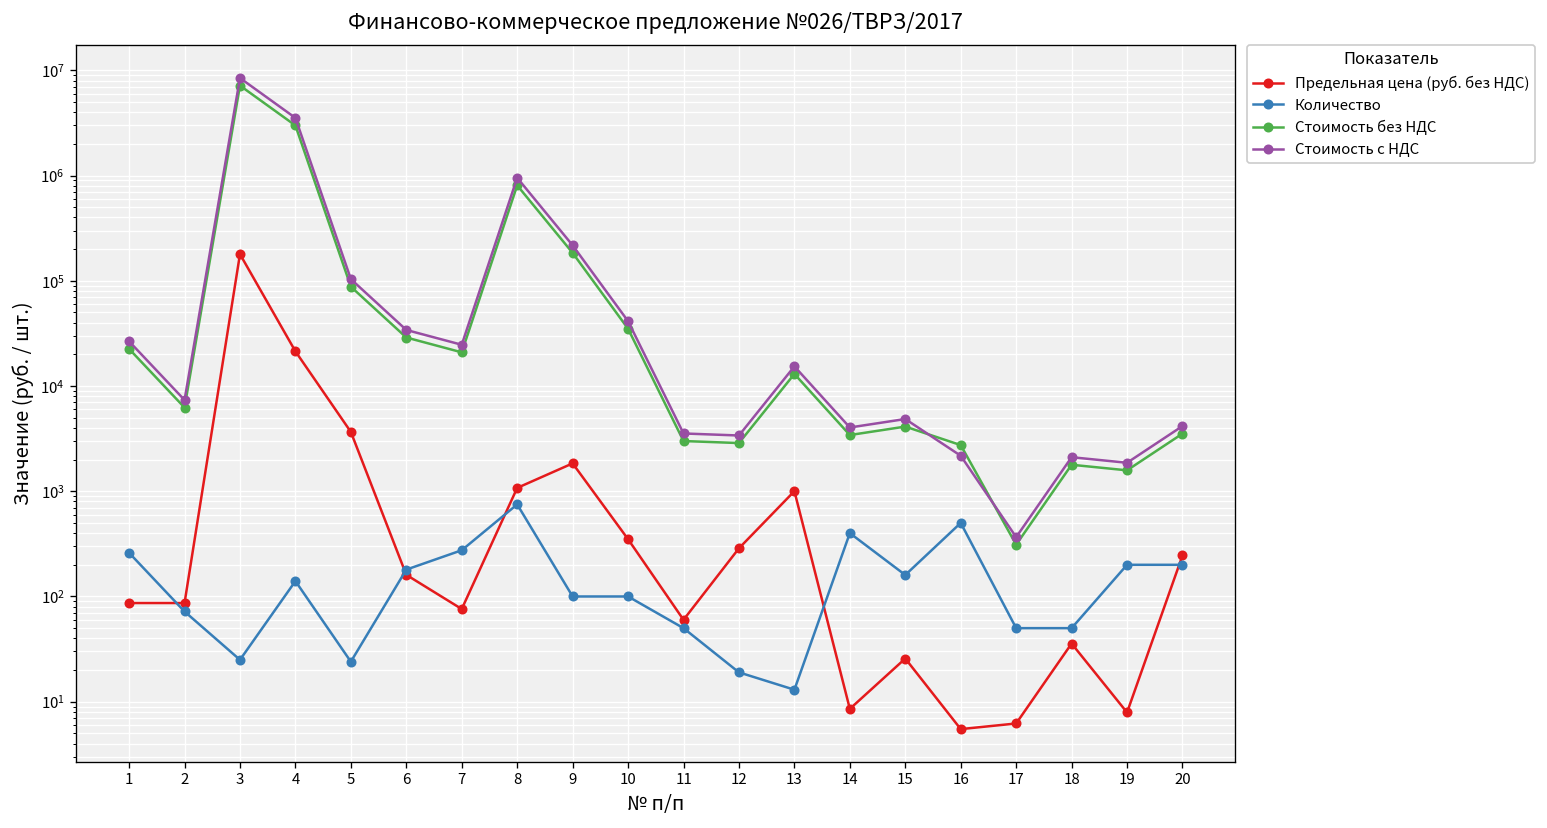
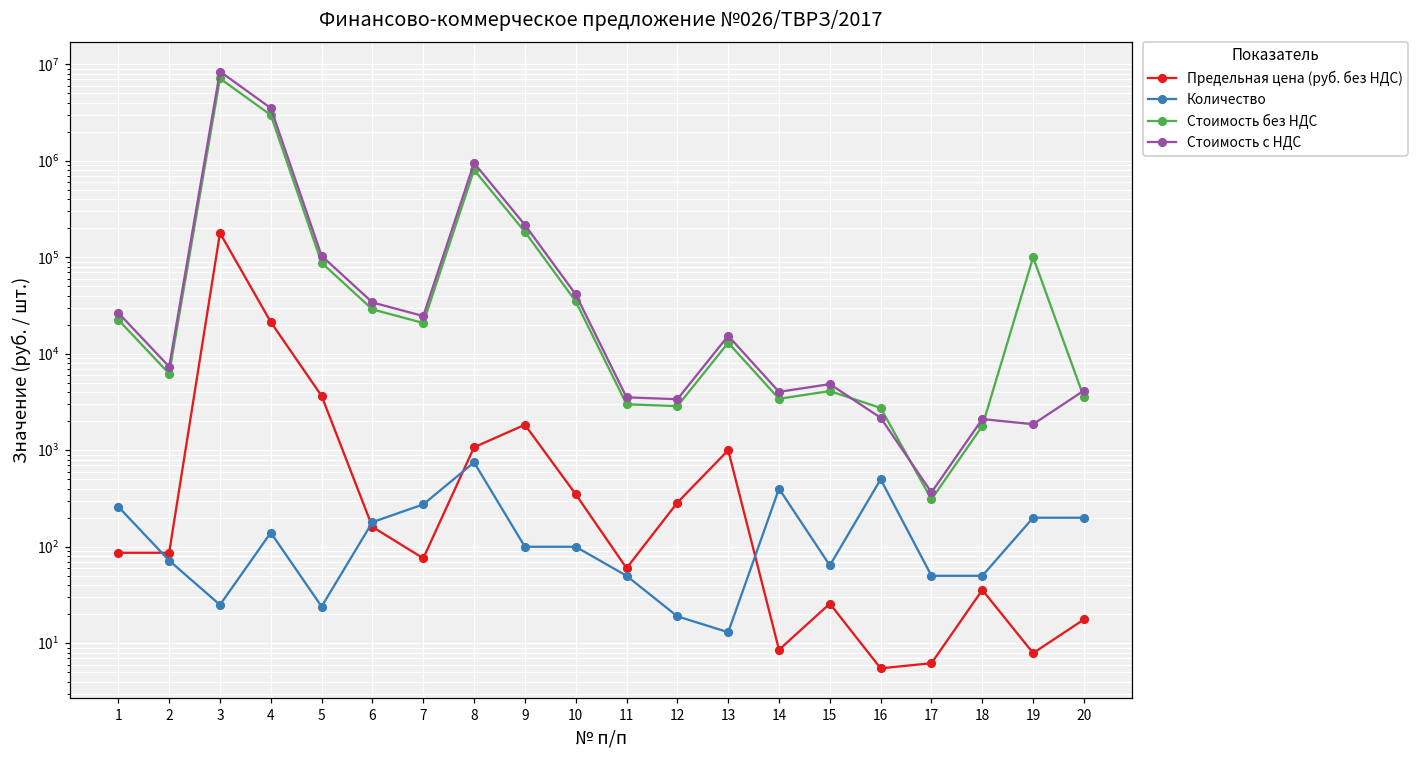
Количество, 15: 160 -> 60
Стоимость без НДС, 19: 1600 -> 100000
Предельная цена (руб. без НДС), 20: 250 -> 18
